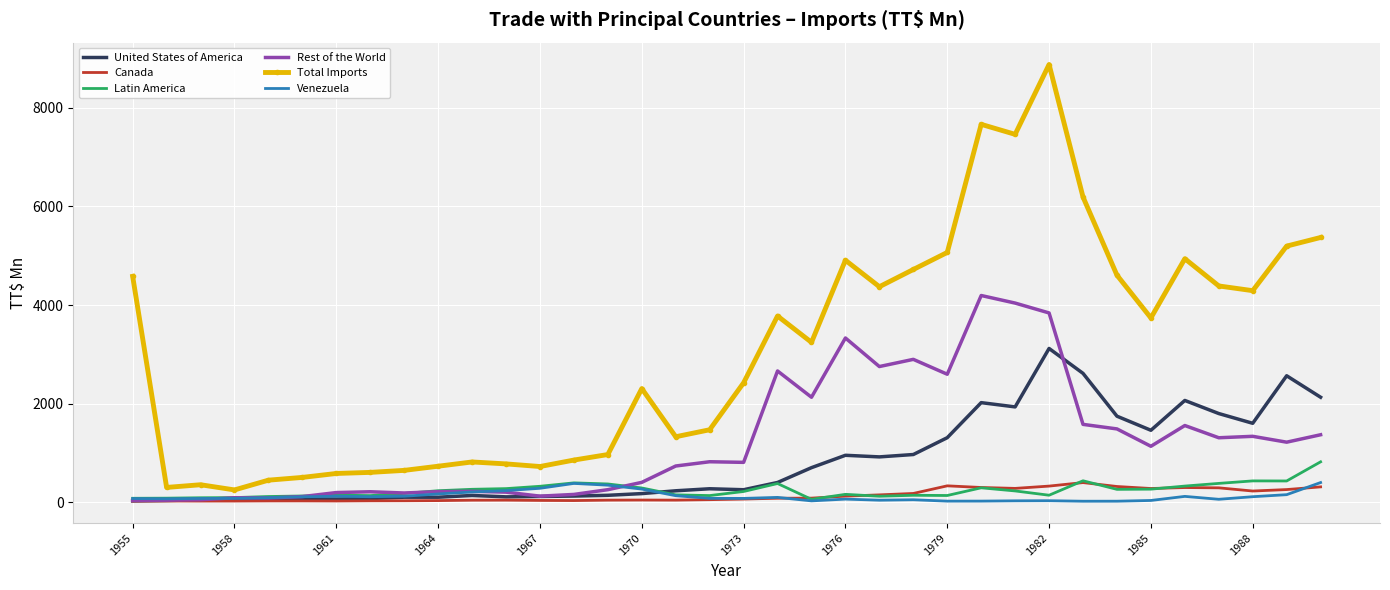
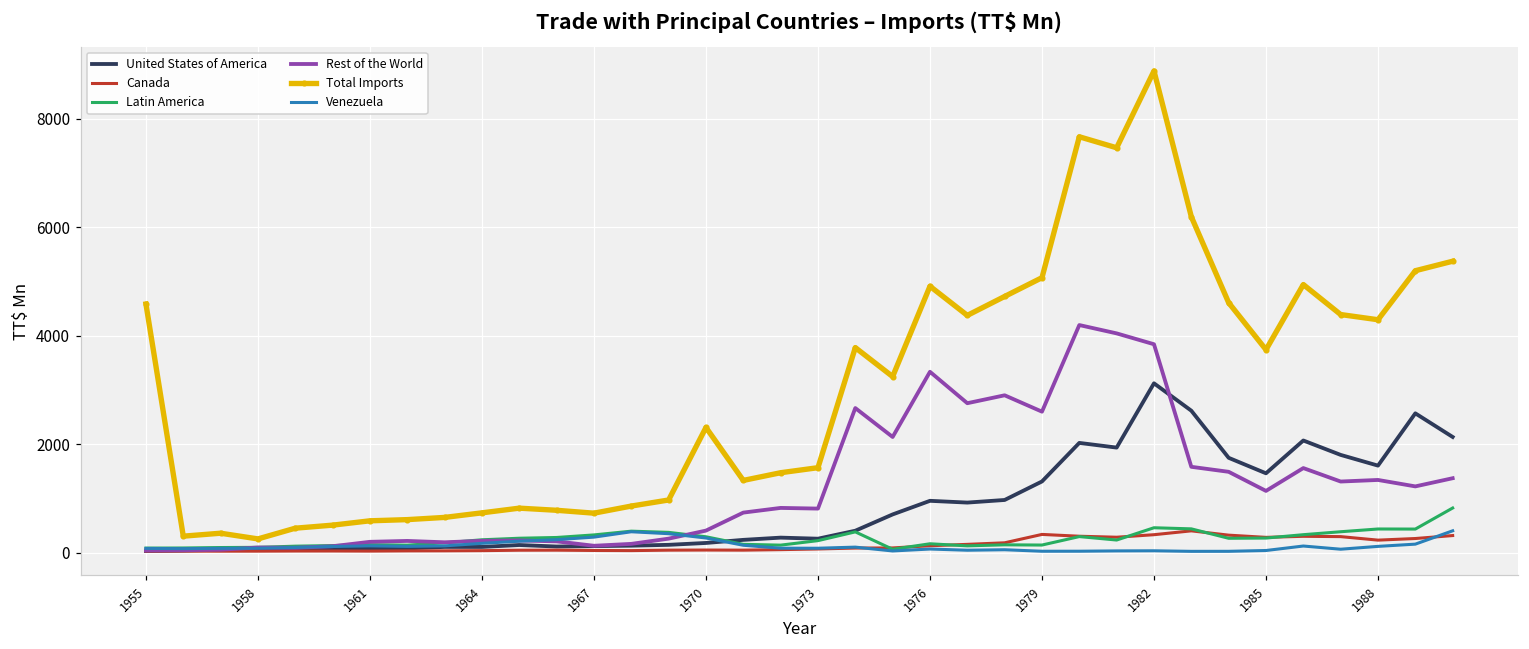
Total Imports, 1973: 2400 -> 1600
Latin America, 1982: 100 -> 500
